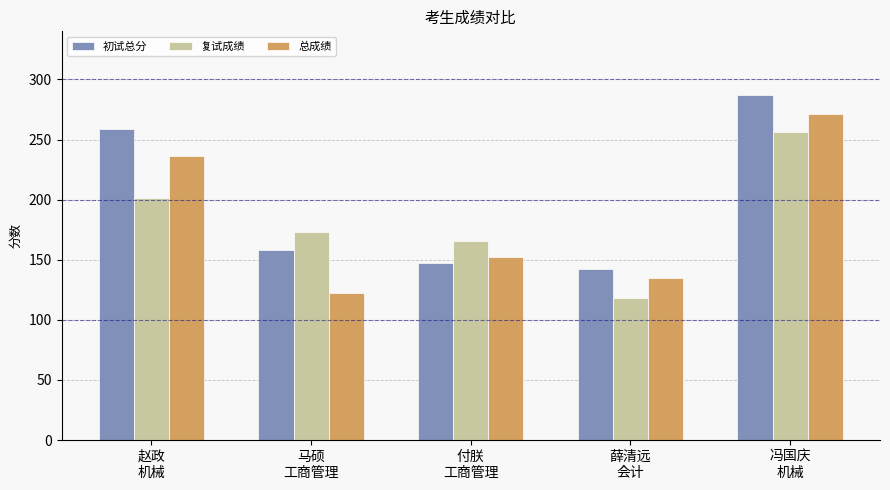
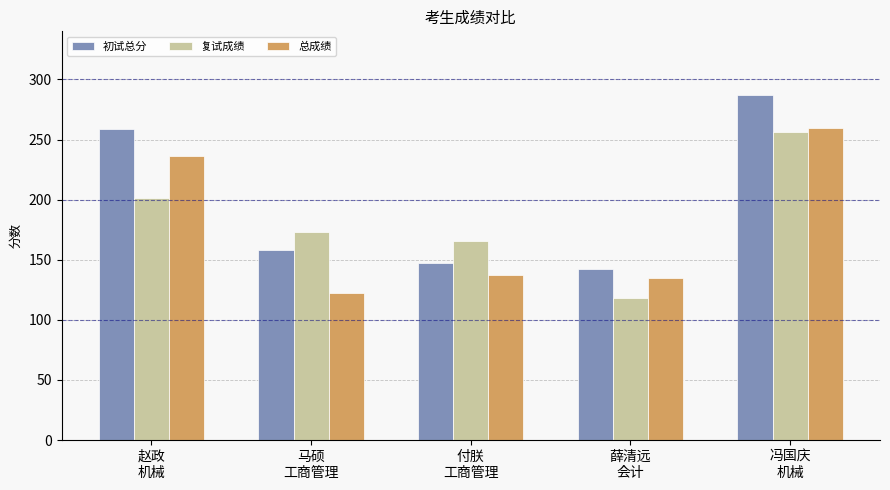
总成绩, 付朕 工商管理: 153 -> 137
总成绩, 冯国庆 机械: 272 -> 260
